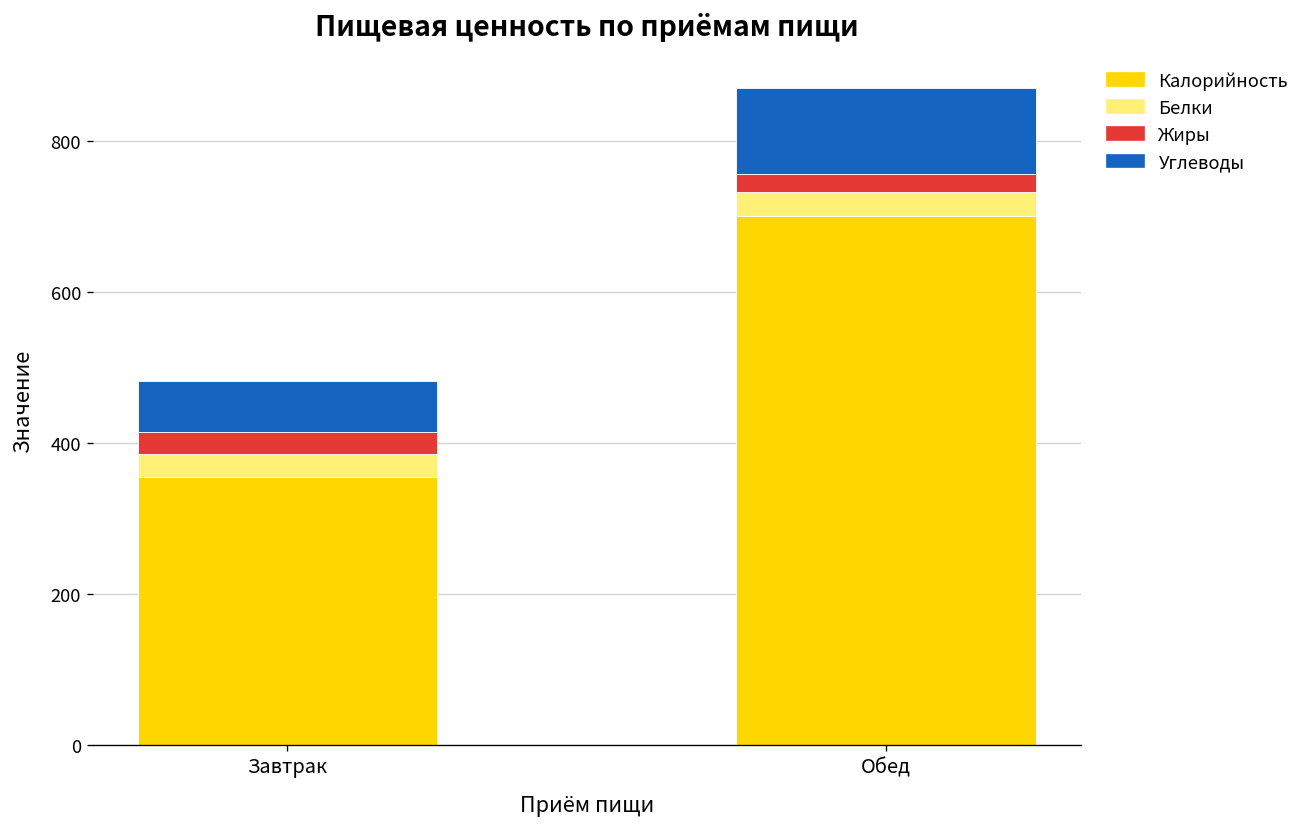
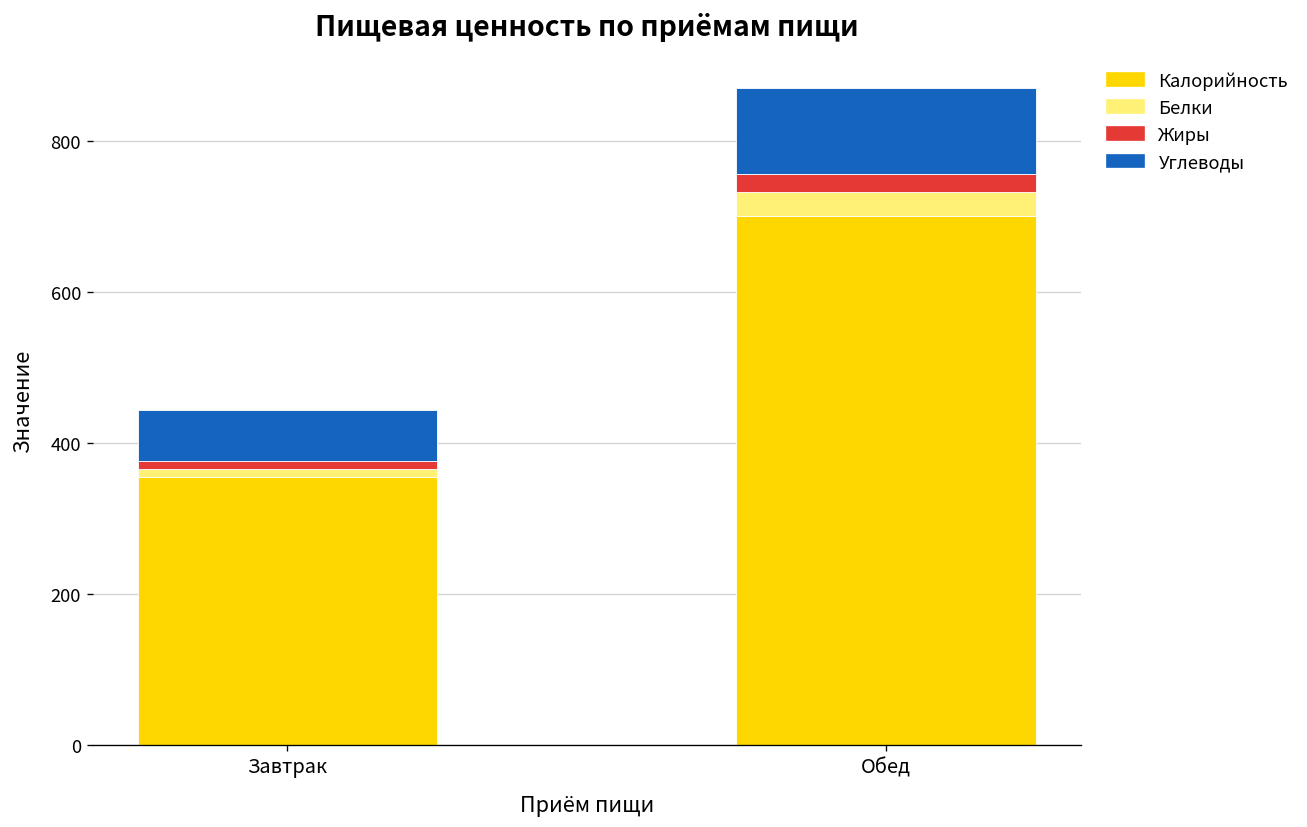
Белки, Завтрак: 30 -> 10
Жиры, Завтрак: 30 -> 10
